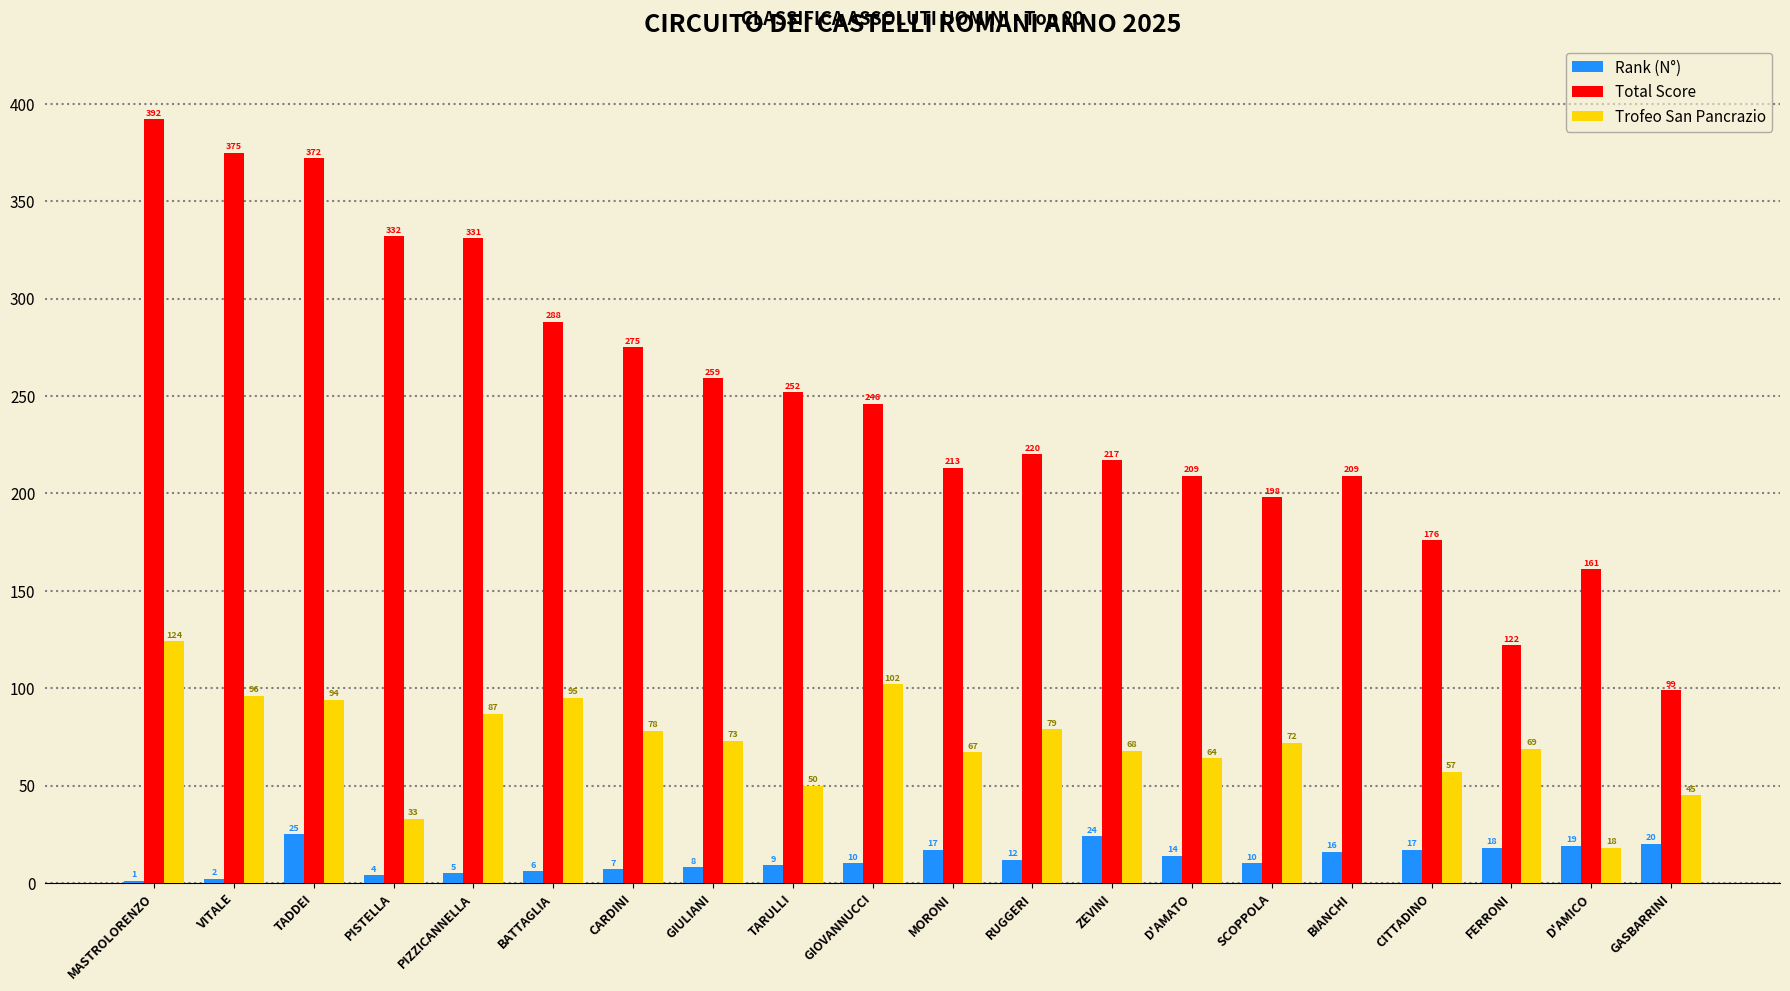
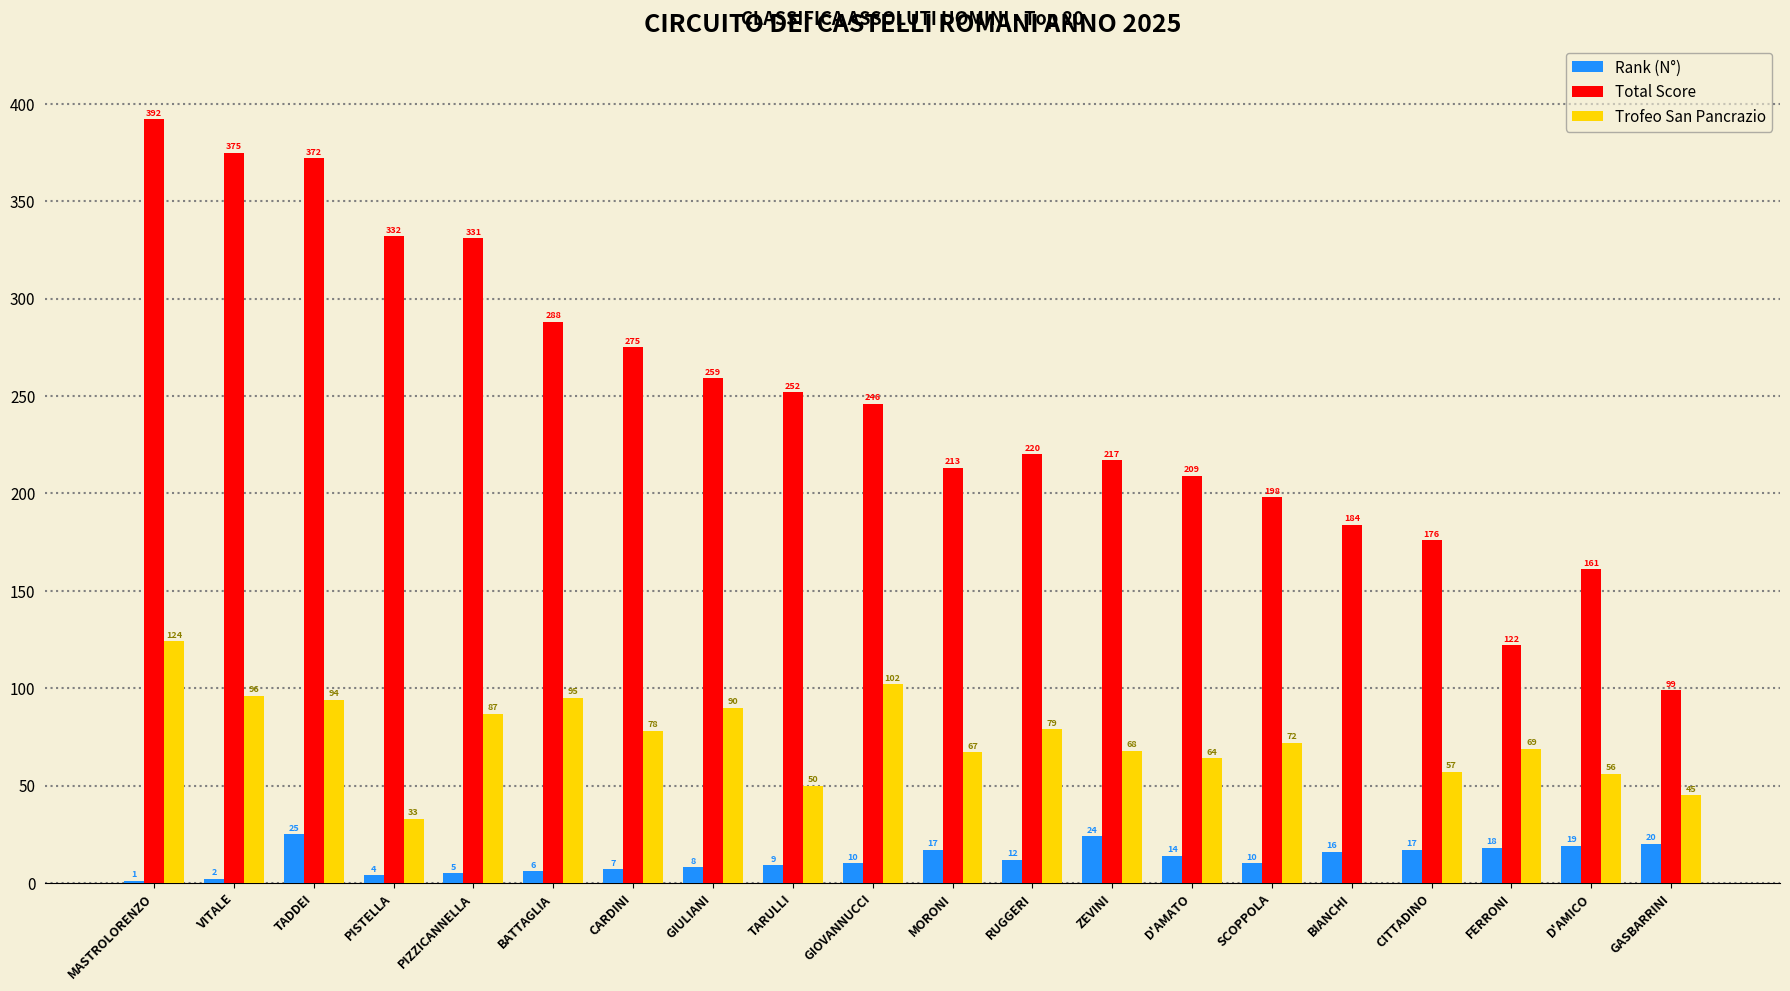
Trofeo San Pancrazio, GIULIANI: 73 -> 90
Total Score, BIANCHI: 209 -> 184
Trofeo San Pancrazio, D'AMICO: 18 -> 56
